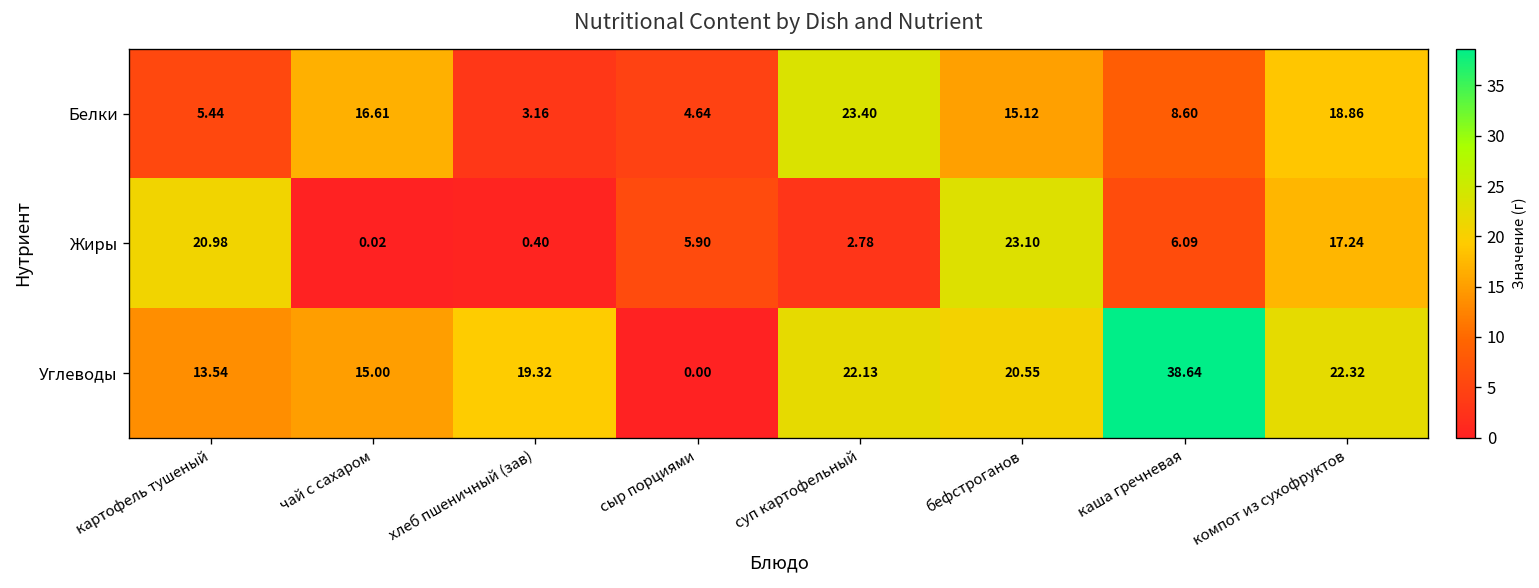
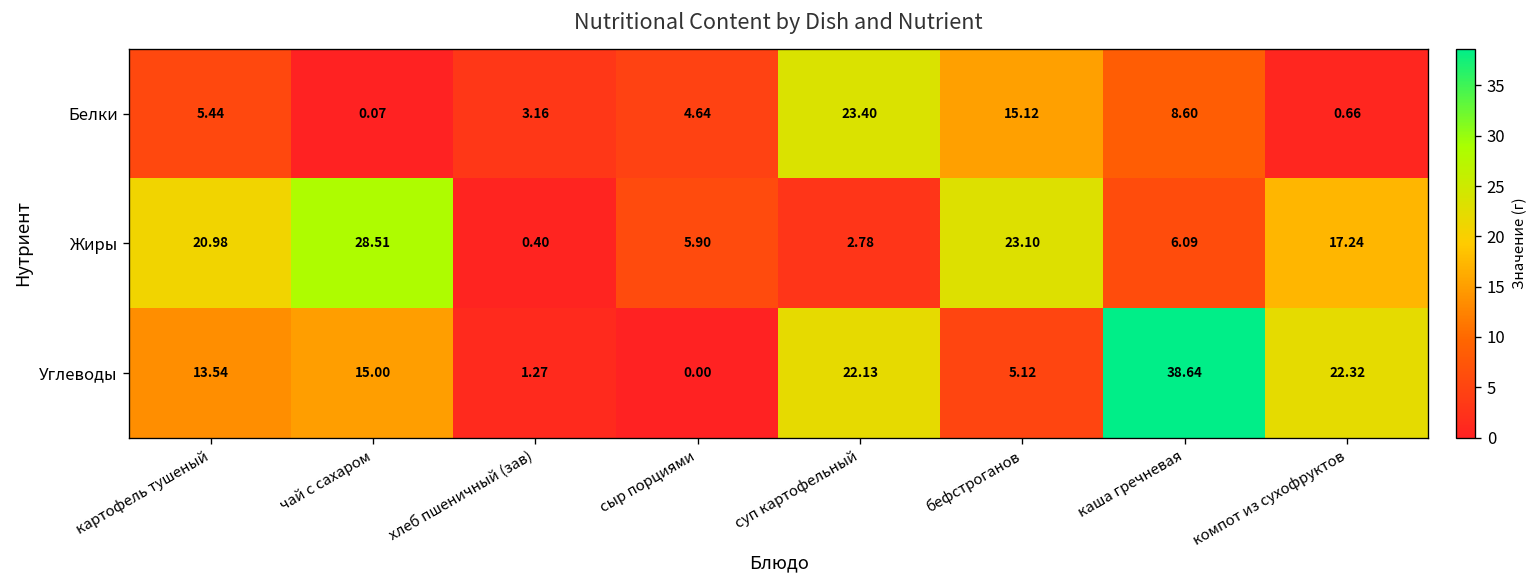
Белки, чай с сахаром: 16.61 -> 0.07
Белки, компот из сухофруктов: 18.86 -> 0.66
Жиры, чай с сахаром: 0.02 -> 28.51
Углеводы, хлеб пшеничный (зав): 19.32 -> 1.27
Углеводы, бефстроганов: 20.55 -> 5.12
